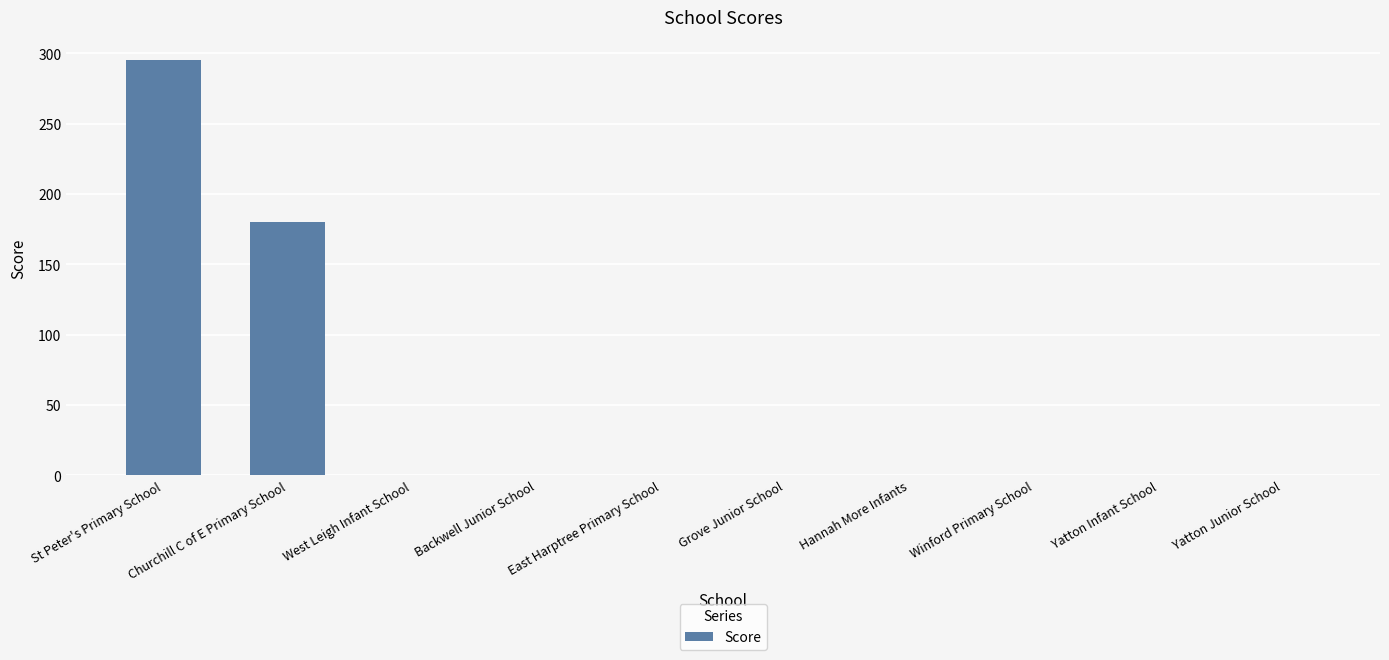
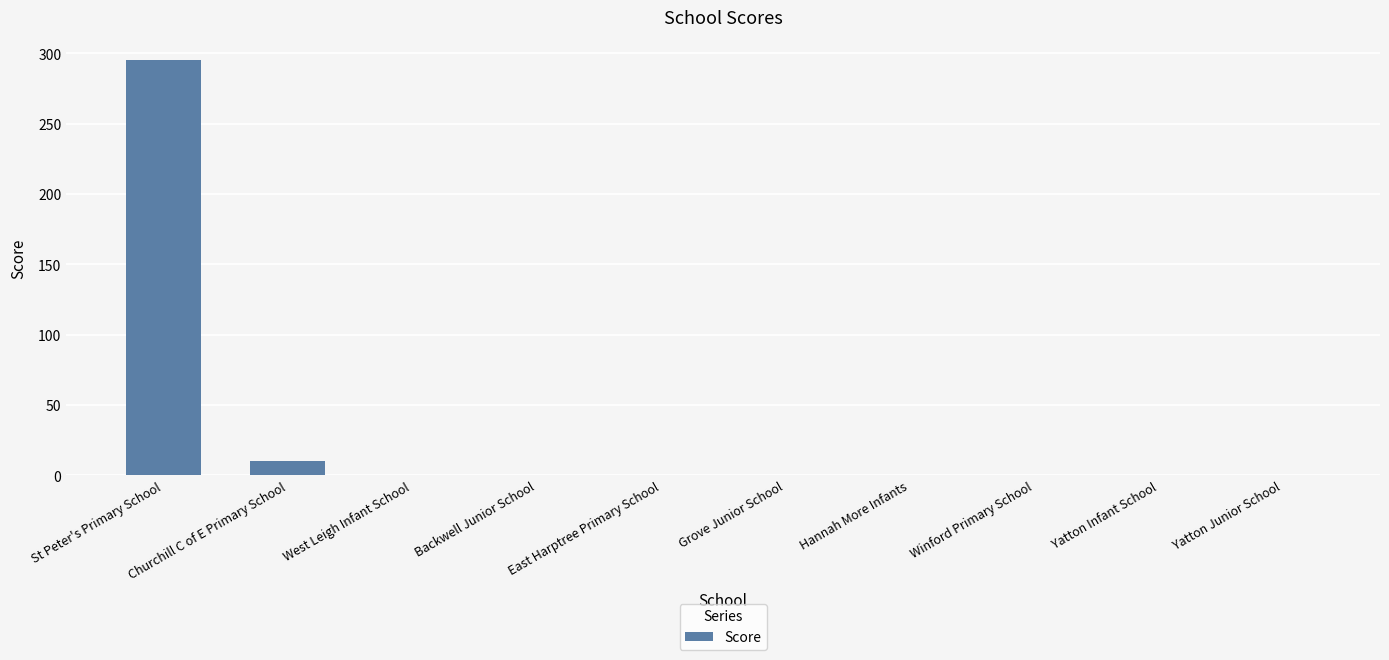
Churchill C of E Primary School: 180 -> 10
